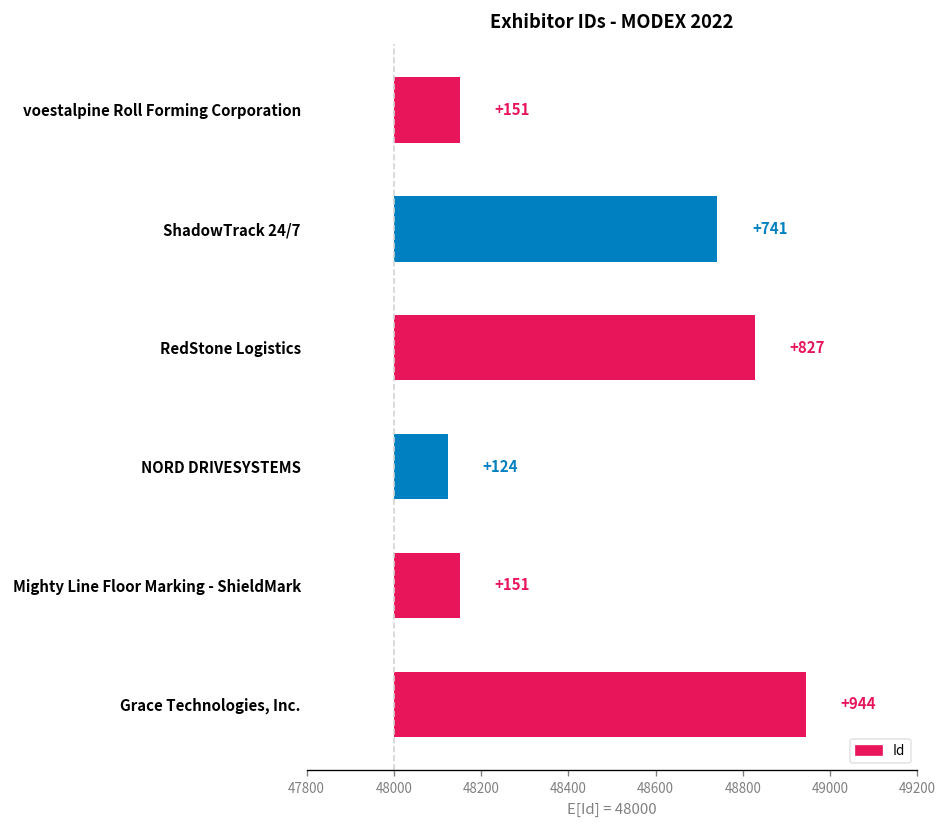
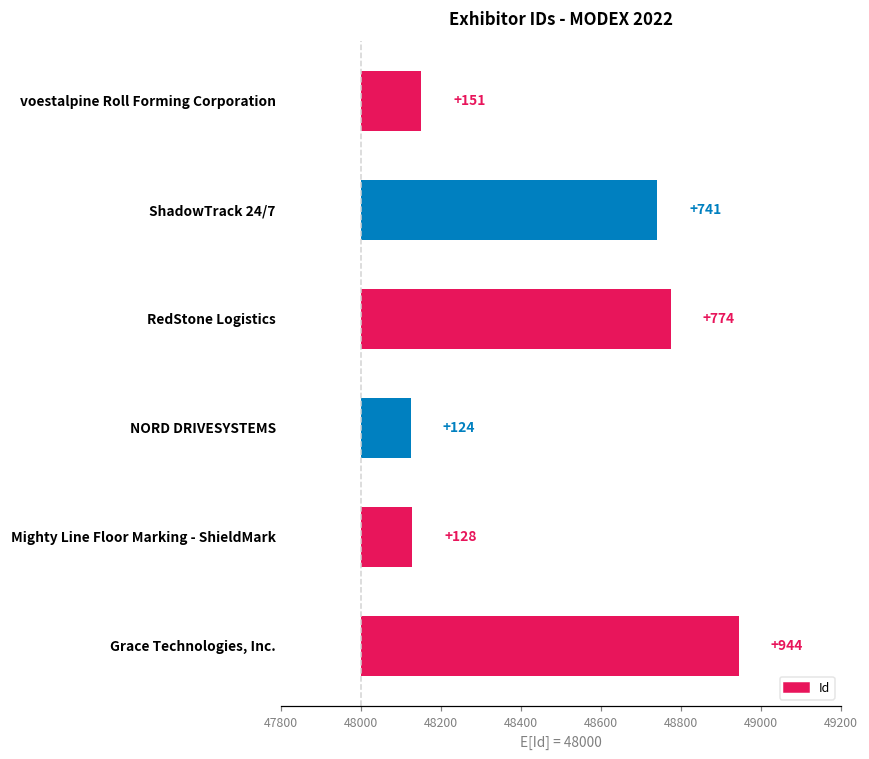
RedStone Logistics: +827 -> +774
Mighty Line Floor Marking - ShieldMark: +151 -> +128
